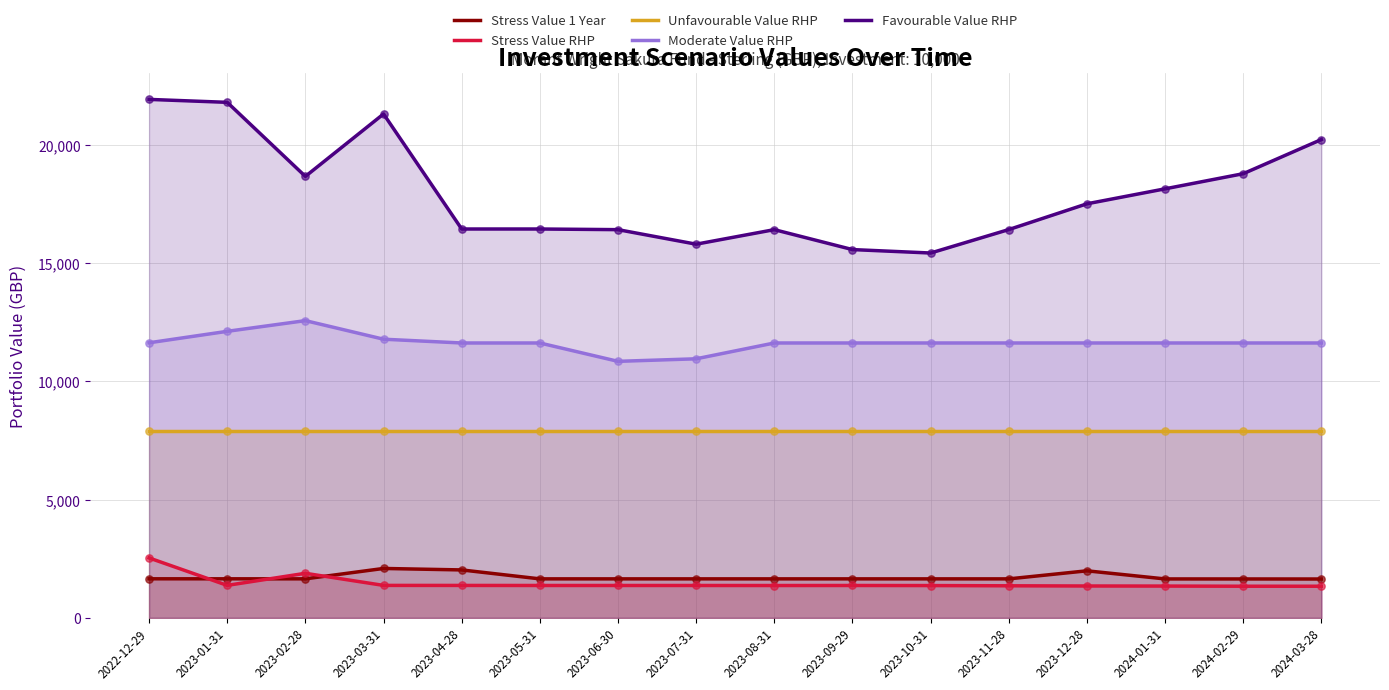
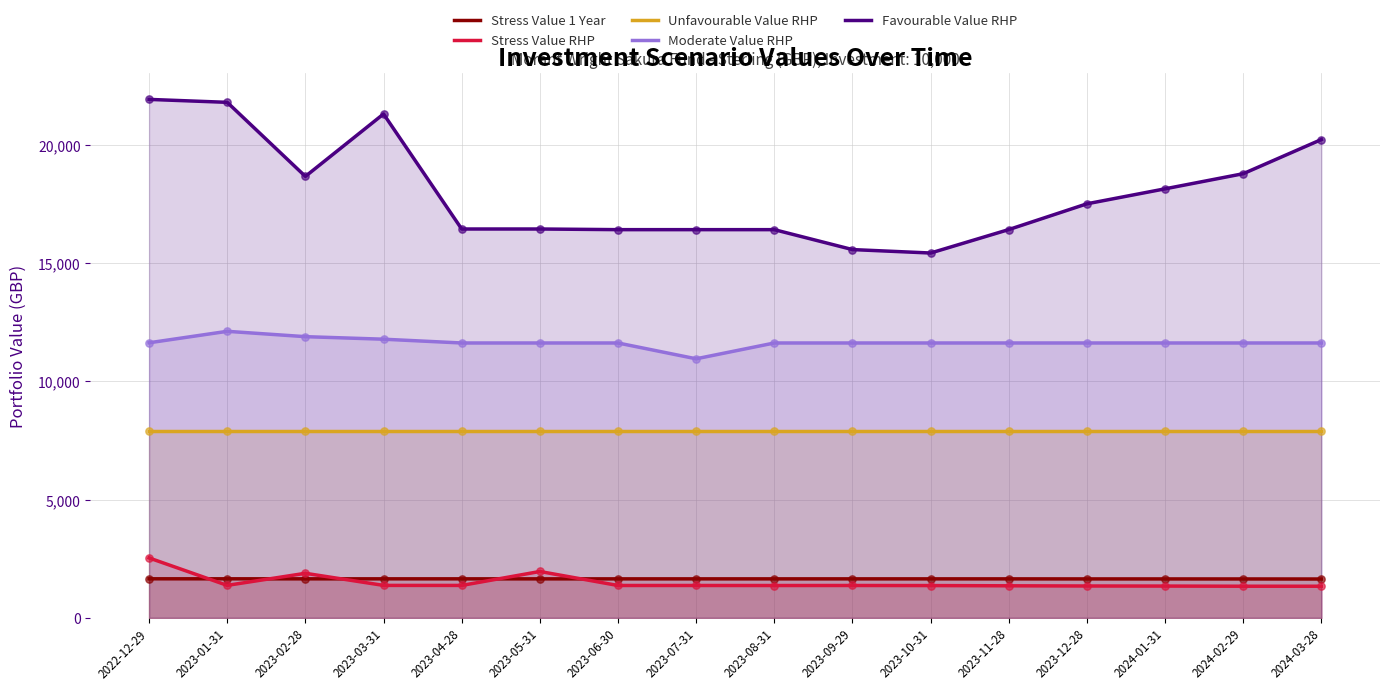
Moderate Value RHP, 2023-02-28: 12,600 -> 11,900
Stress Value 1 Year, 2023-03-31: 2,100 -> 1,700
Stress Value 1 Year, 2023-04-28: 2,000 -> 1,700
Stress Value RHP, 2023-05-31: 1,400 -> 2,000
Moderate Value RHP, 2023-06-30: 10,800 -> 11,600
Favourable Value RHP, 2023-07-31: 15,800 -> 16,400
Stress Value 1 Year, 2023-12-28: 2,000 -> 1,600
